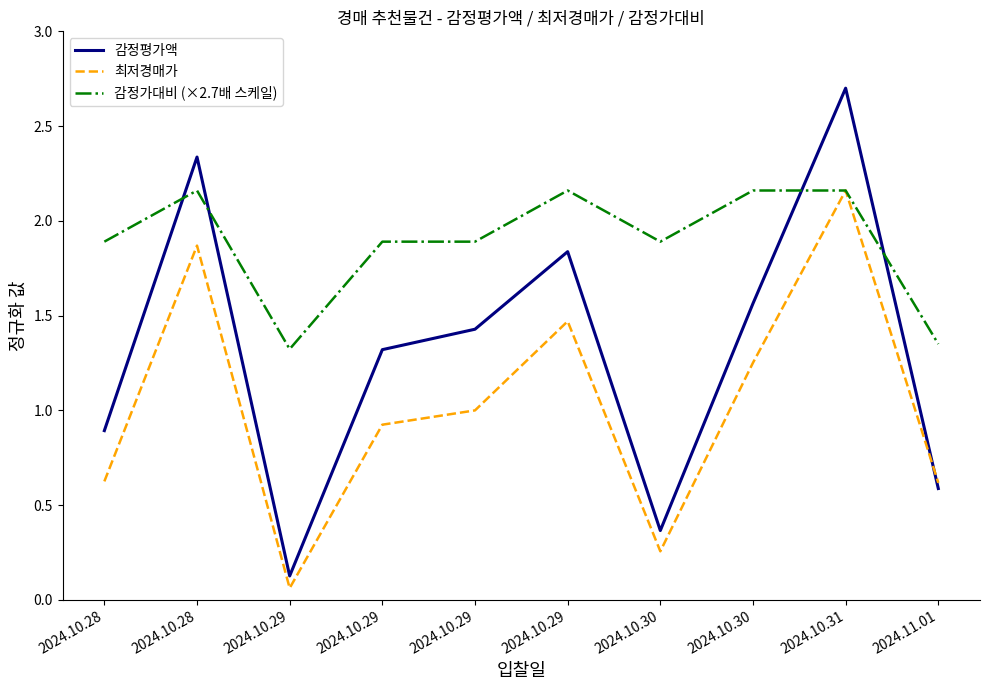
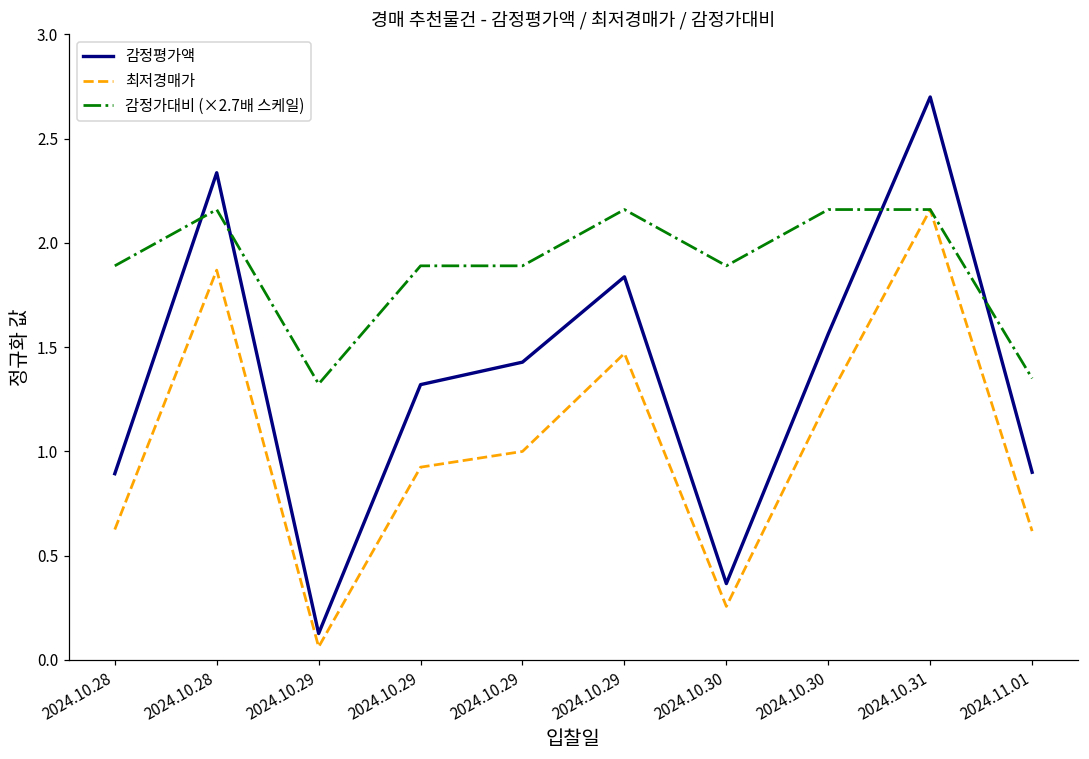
감정평가액, 2024.11.01: 0.59 -> 0.90
